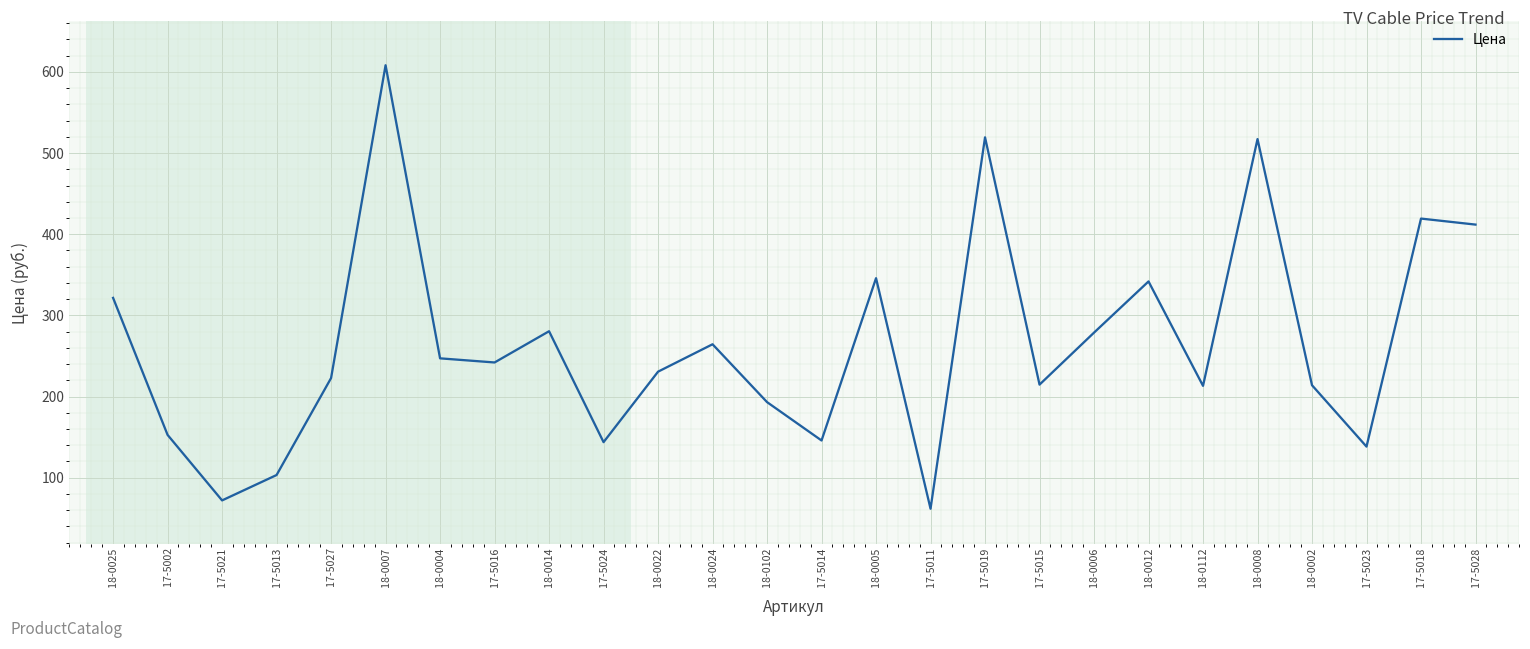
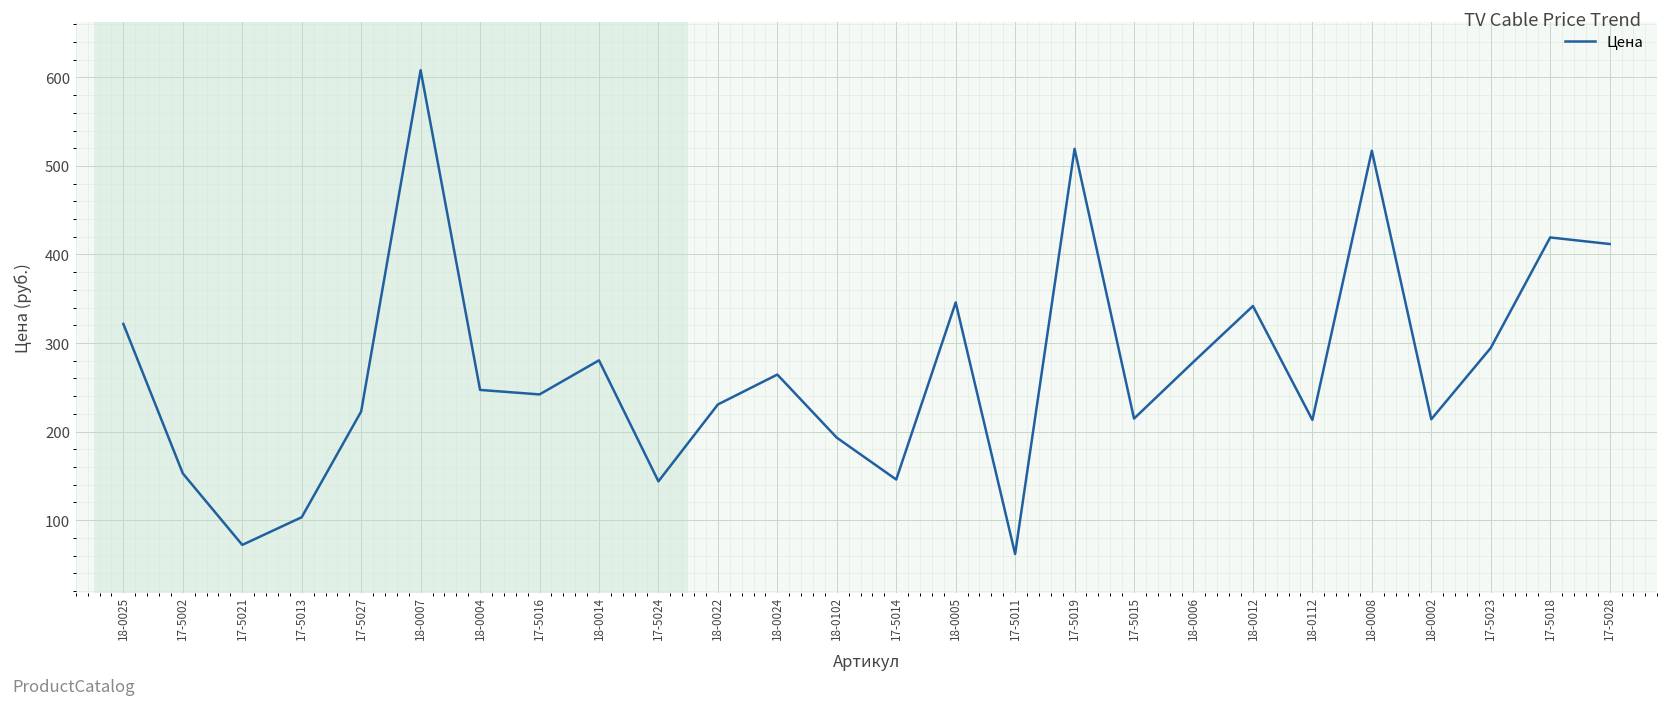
17-5023: 140 -> 290
